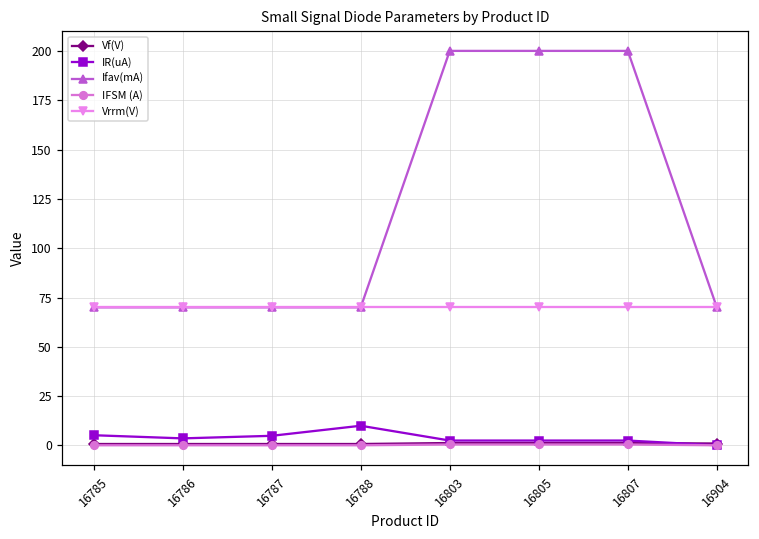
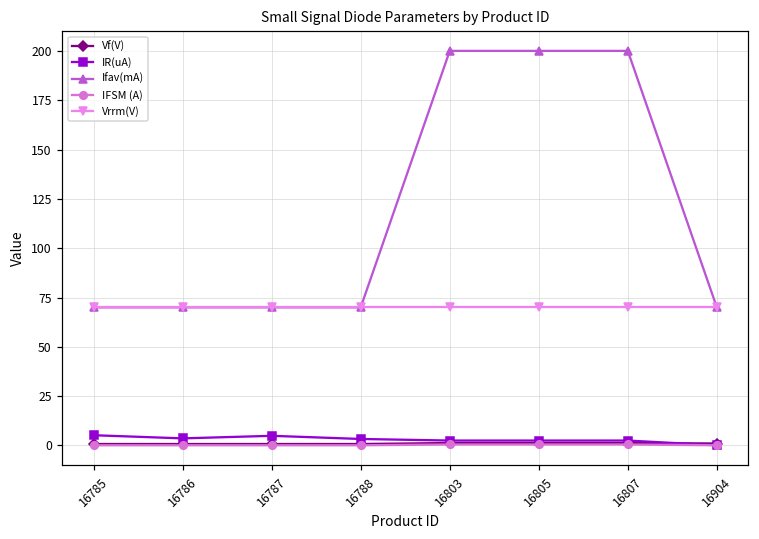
IR(uA), 16788: 10 -> 3
